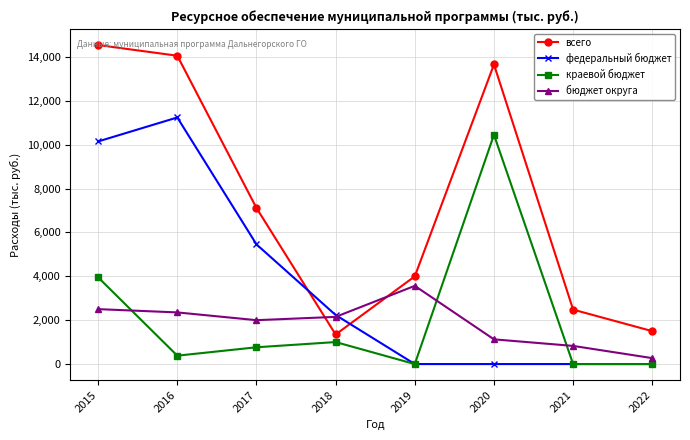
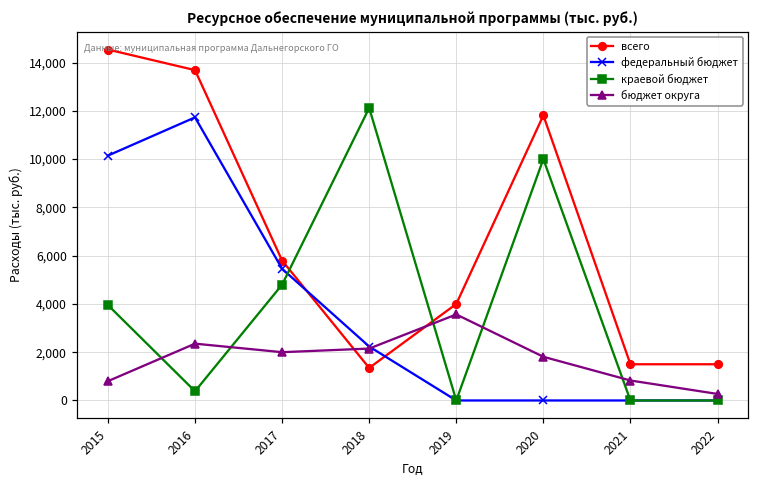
бюджет округа, 2015: 2,500 -> 800
всего, 2016: 14,100 -> 13,700
федеральный бюджет, 2016: 11,200 -> 11,700
всего, 2017: 7,100 -> 5,800
краевой бюджет, 2017: 800 -> 4,800
краевой бюджет, 2018: 1,000 -> 12,100
всего, 2020: 13,700 -> 11,800
краевой бюджет, 2020: 10,400 -> 10,000
бюджет округа, 2020: 1,100 -> 1,800
всего, 2021: 2,500 -> 1,500
